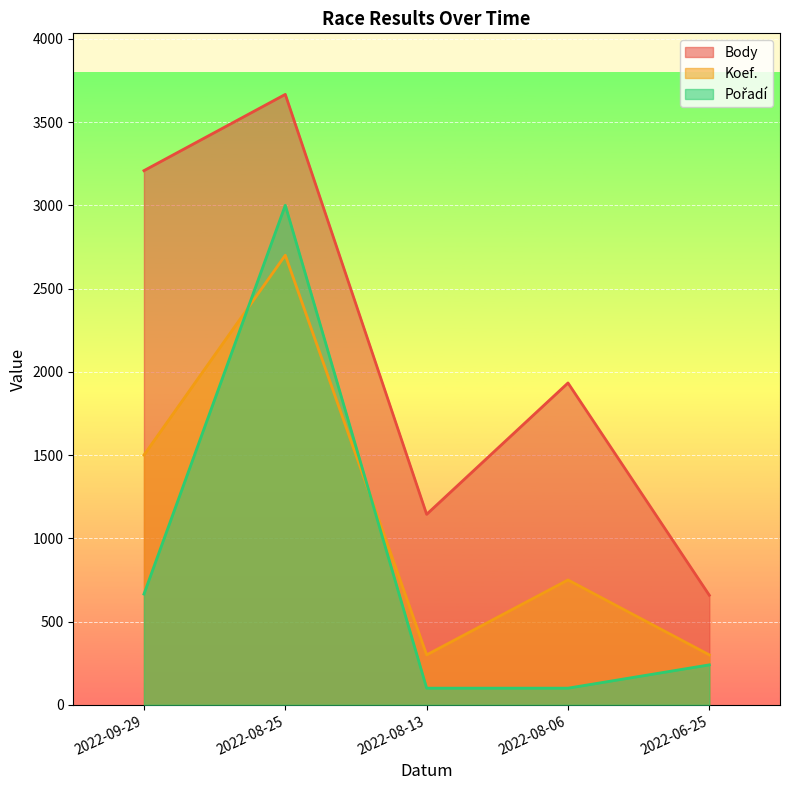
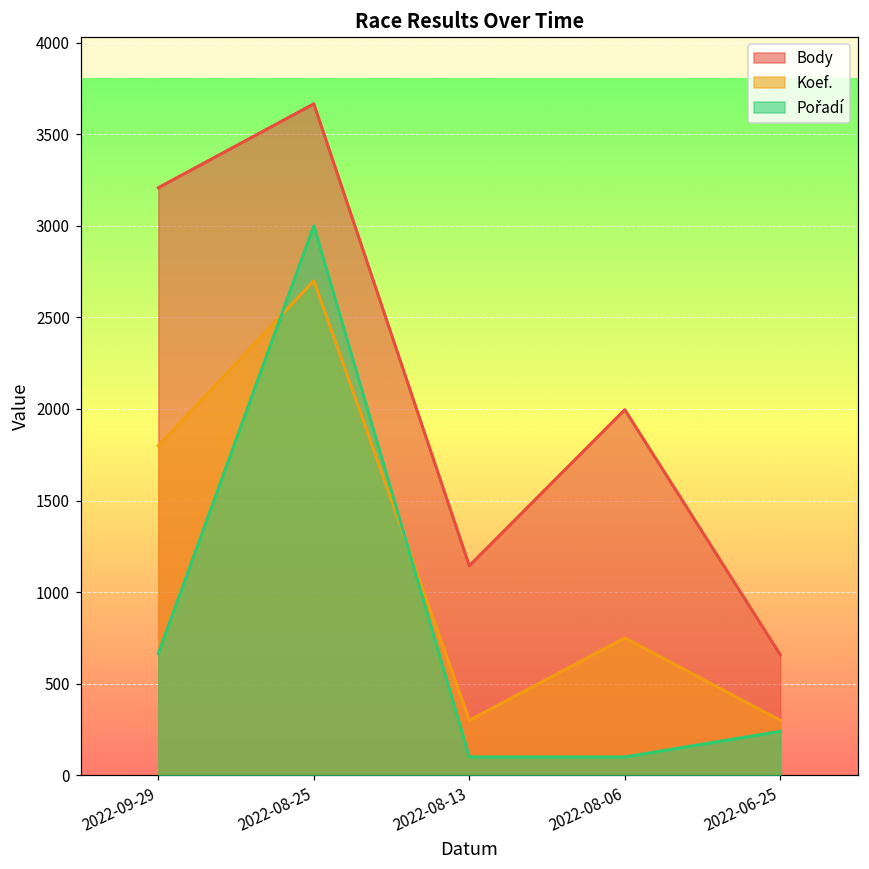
Koef., 2022-09-29: 1500 -> 1800
Body, 2022-08-06: 1930 -> 2000
